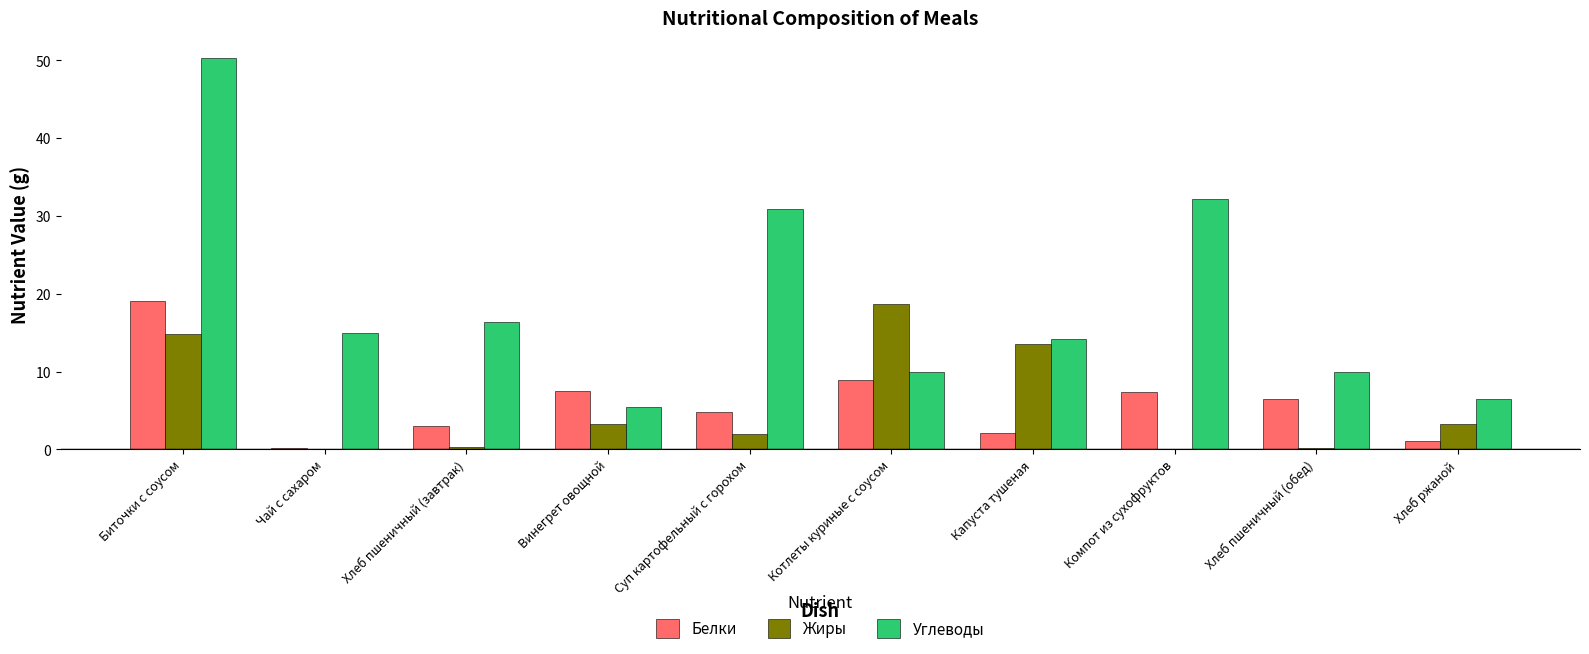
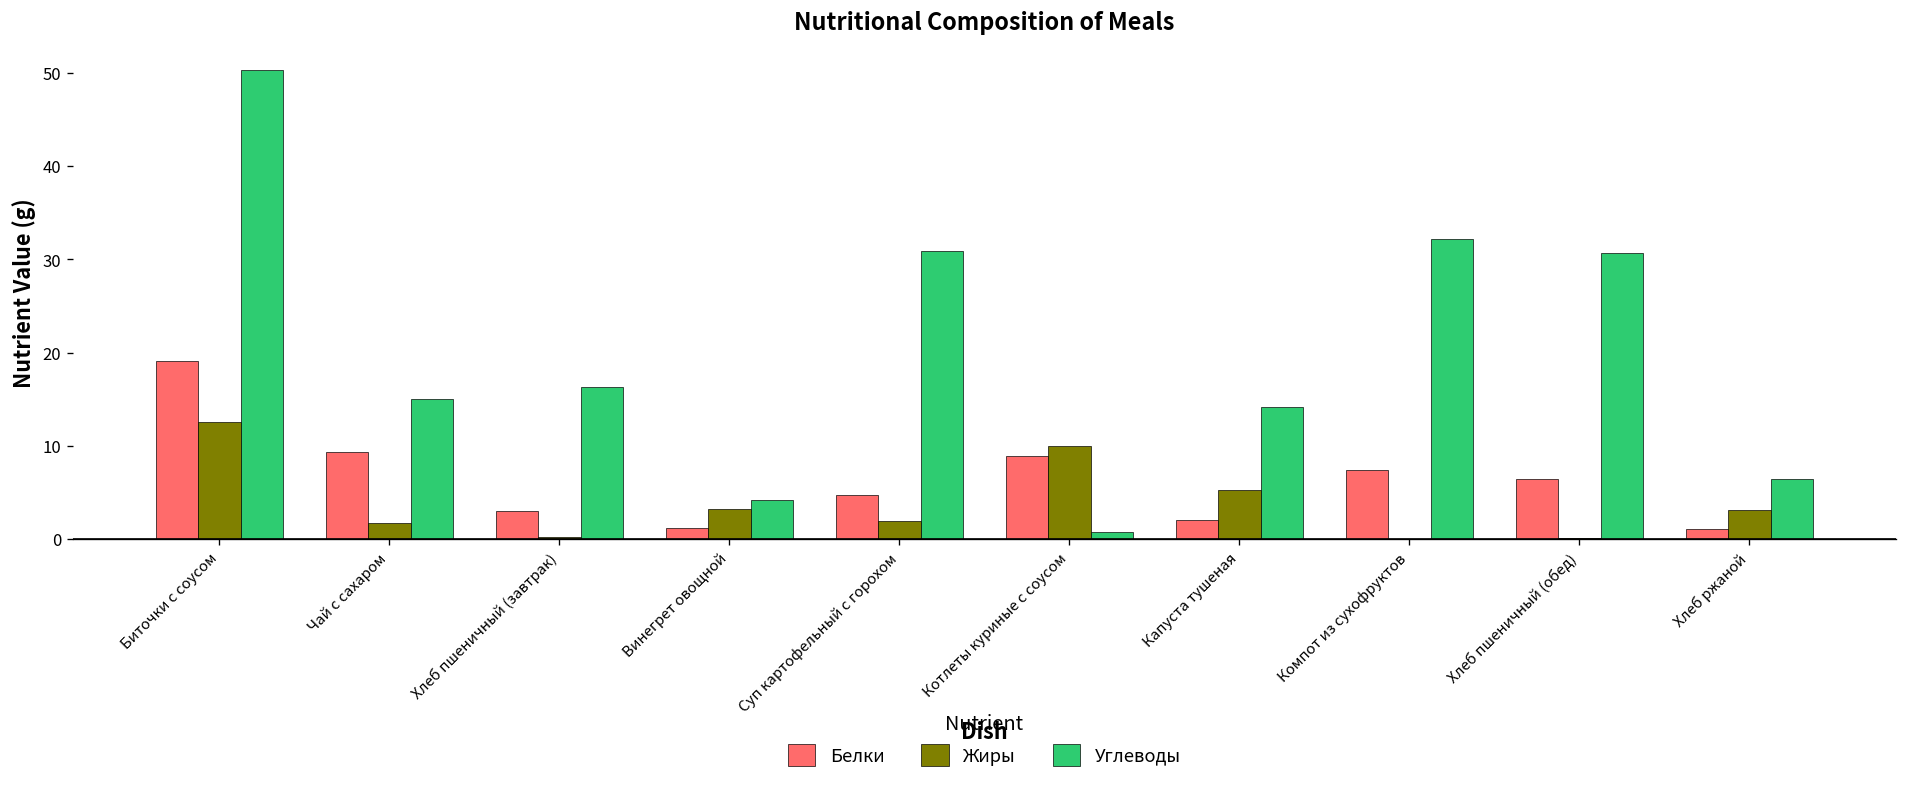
Жиры, Биточки с соусом: 15 -> 13
Белки, Чай с сахаром: 0 -> 9
Жиры, Чай с сахаром: 0 -> 2
Белки, Винегрет овощной: 7 -> 1
Углеводы, Винегрет овощной: 5 -> 4
Жиры, Котлеты куриные с соусом: 19 -> 10
Углеводы, Котлеты куриные с соусом: 10 -> 1
Жиры, Капуста тушеная: 14 -> 5
Углеводы, Хлеб пшеничный (обед): 10 -> 31
